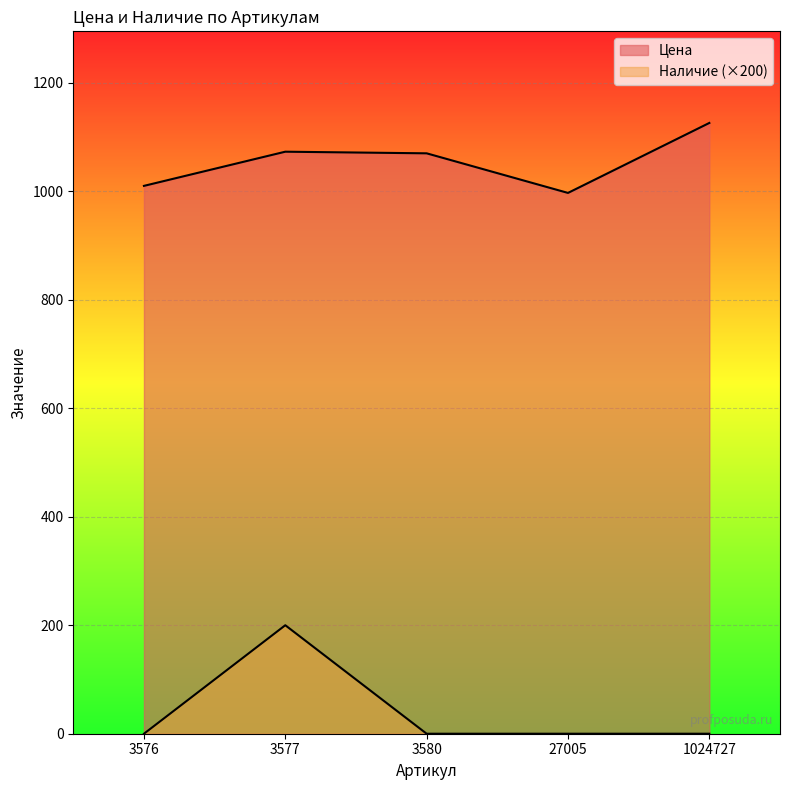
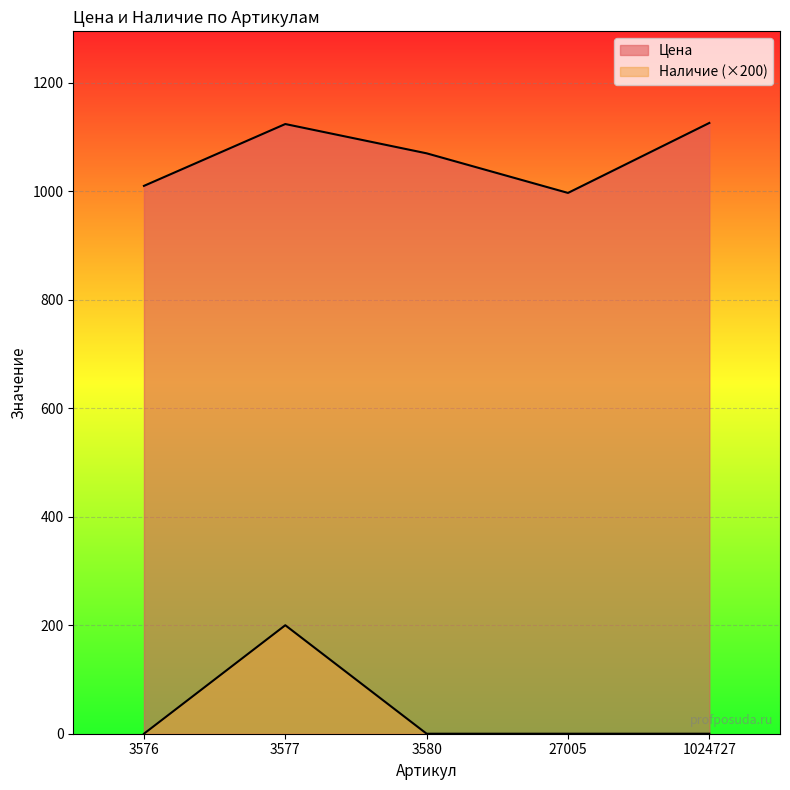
Цена, 3577: 1070 -> 1120
